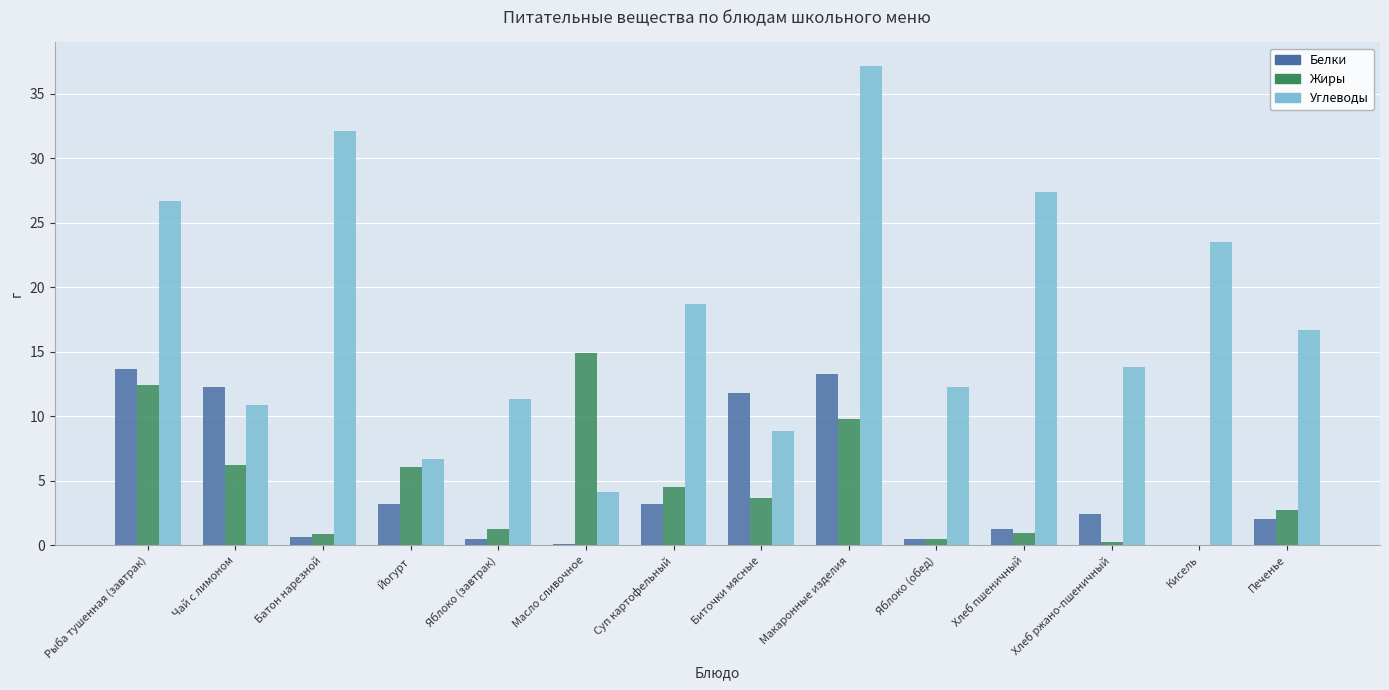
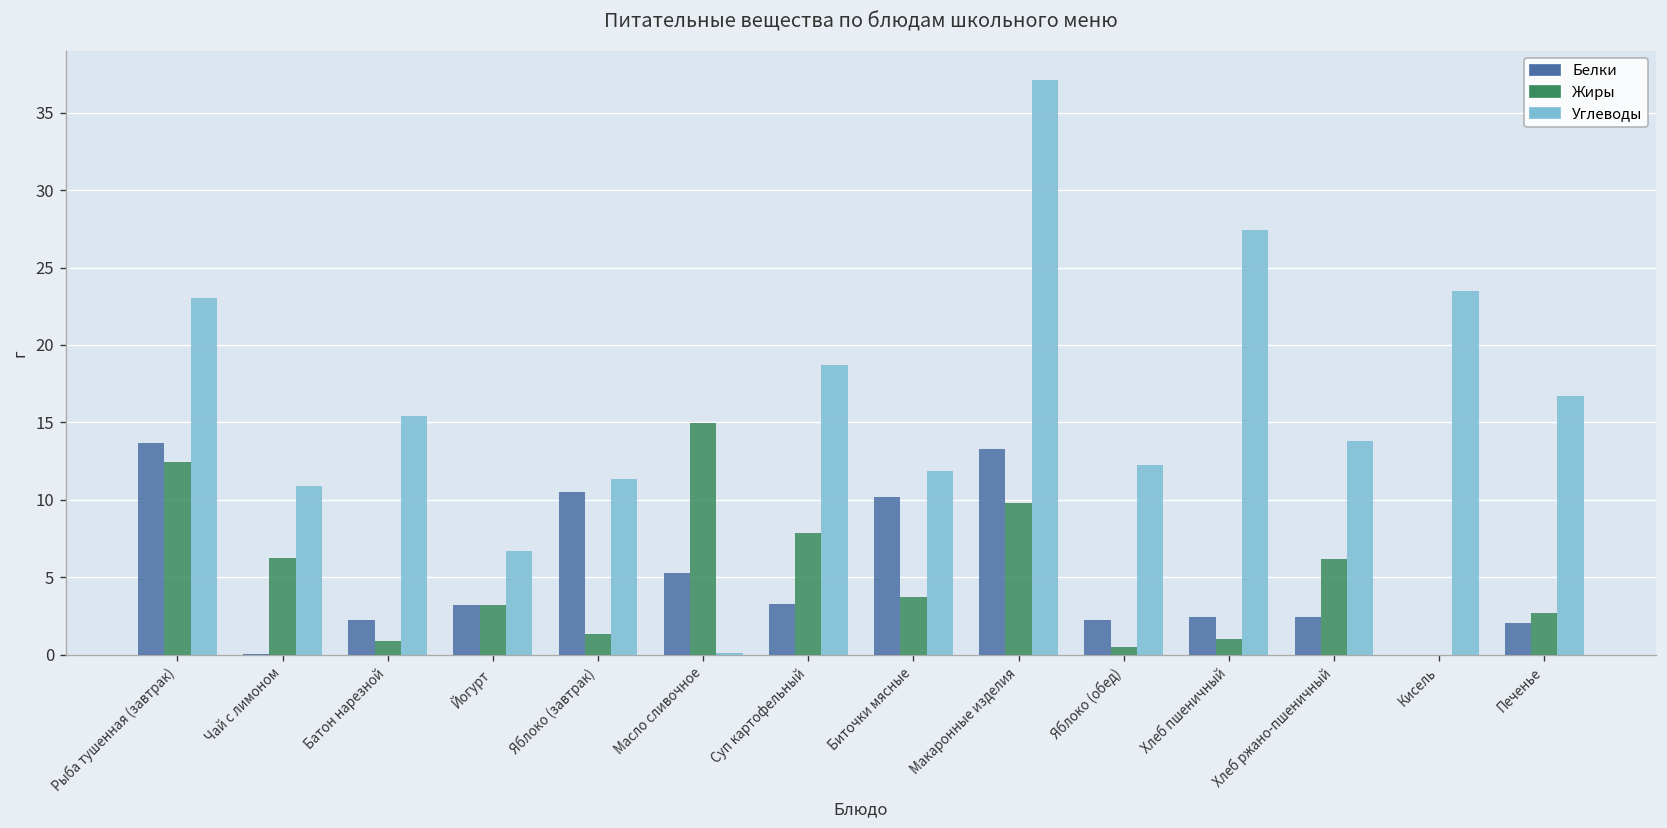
Углеводы, Рыба тушенная (завтрак): 26.7 -> 23.0
Белки, Чай с лимоном: 12.3 -> 0.1
Белки, Батон нарезной: 0.6 -> 2.3
Углеводы, Батон нарезной: 32.1 -> 15.4
Жиры, Йогурт: 6.1 -> 3.2
Белки, Яблоко (завтрак): 0.5 -> 10.5
Белки, Масло сливочное: 0.1 -> 5.3
Углеводы, Масло сливочное: 4.2 -> 0.1
Жиры, Суп картофельный: 4.6 -> 7.9
Белки, Биточки мясные: 11.8 -> 10.2
Углеводы, Биточки мясные: 8.9 -> 11.9
Белки, Яблоко (обед): 0.5 -> 2.2
Белки, Хлеб пшеничный: 1.3 -> 2.4
Жиры, Хлеб ржано-пшеничный: 0.3 -> 6.2
